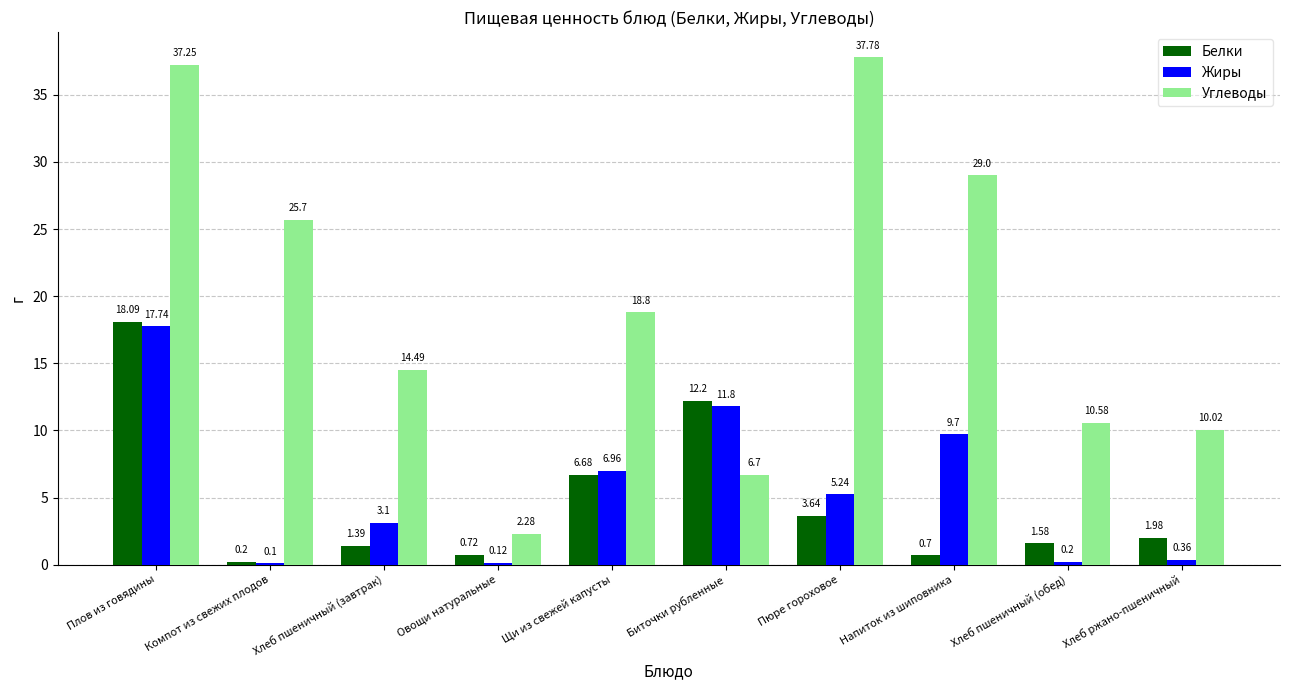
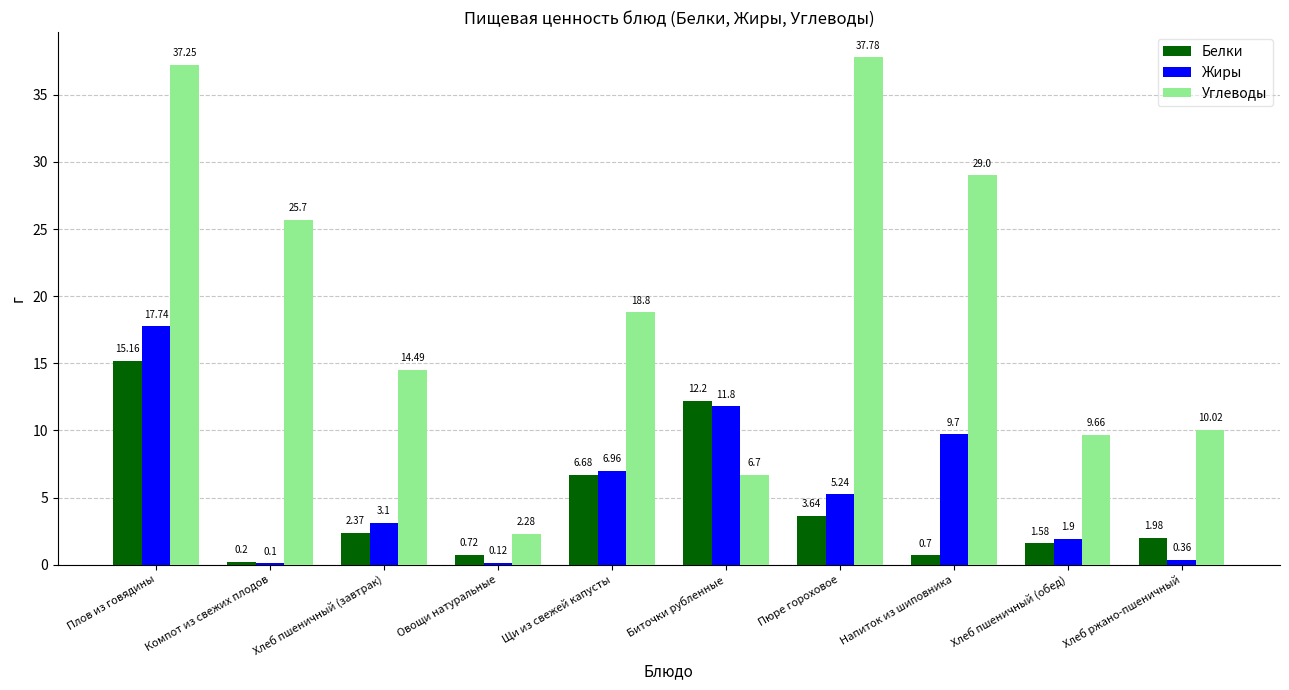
Белки, Плов из говядины: 18.09 -> 15.16
Белки, Хлеб пшеничный (завтрак): 1.39 -> 2.37
Жиры, Хлеб пшеничный (обед): 0.2 -> 1.9
Углеводы, Хлеб пшеничный (обед): 10.58 -> 9.66
